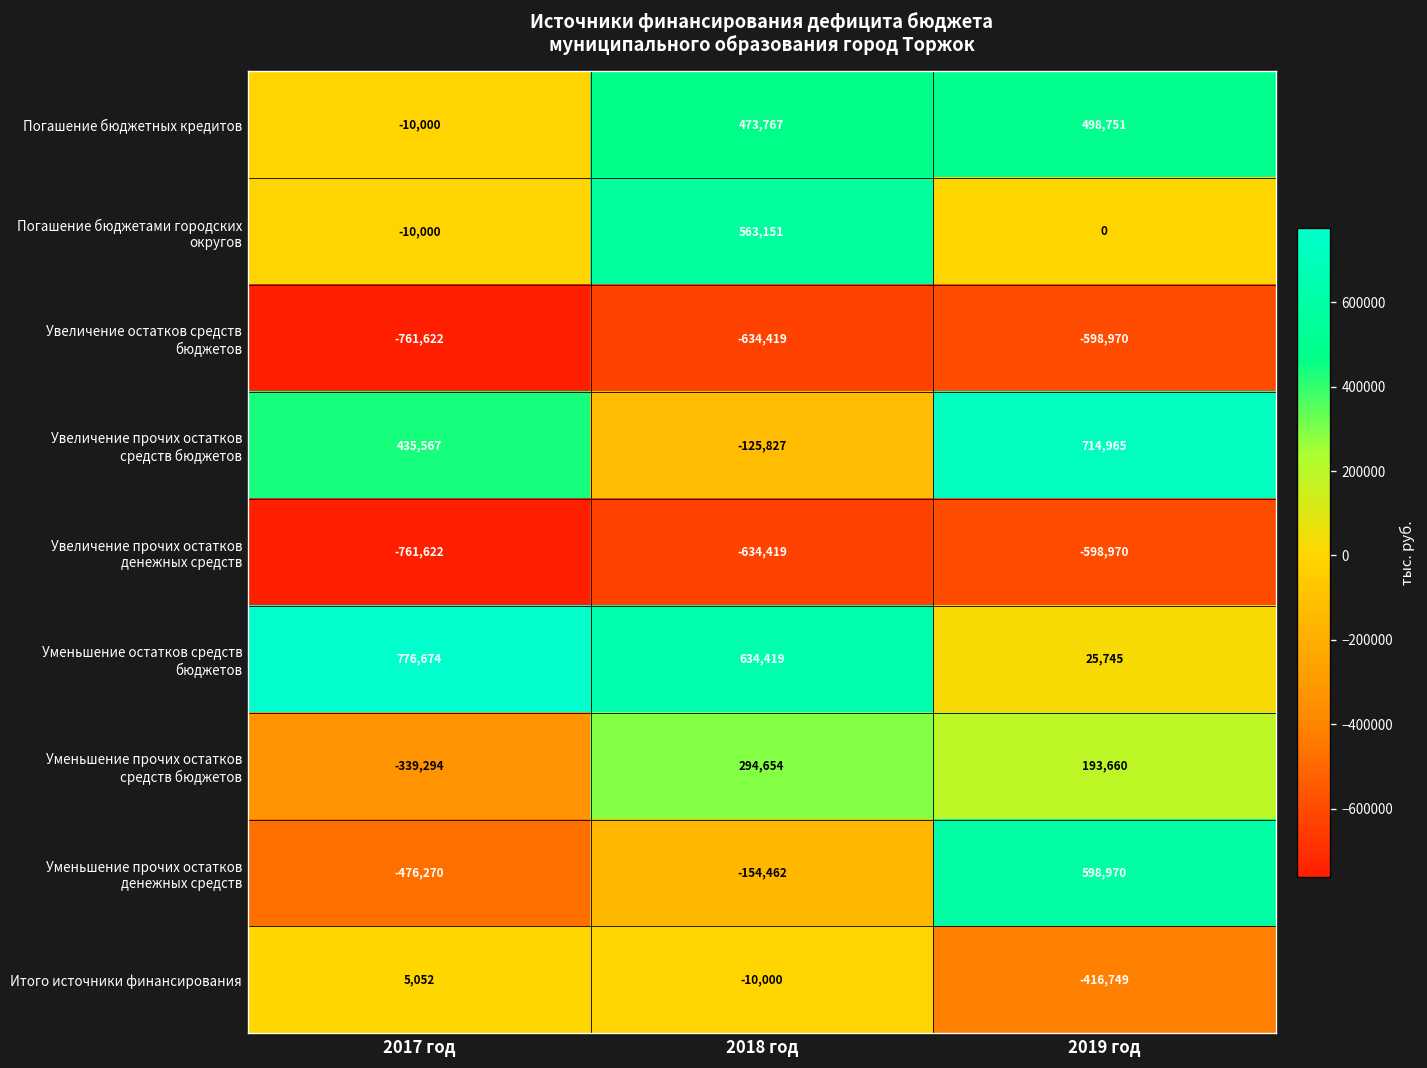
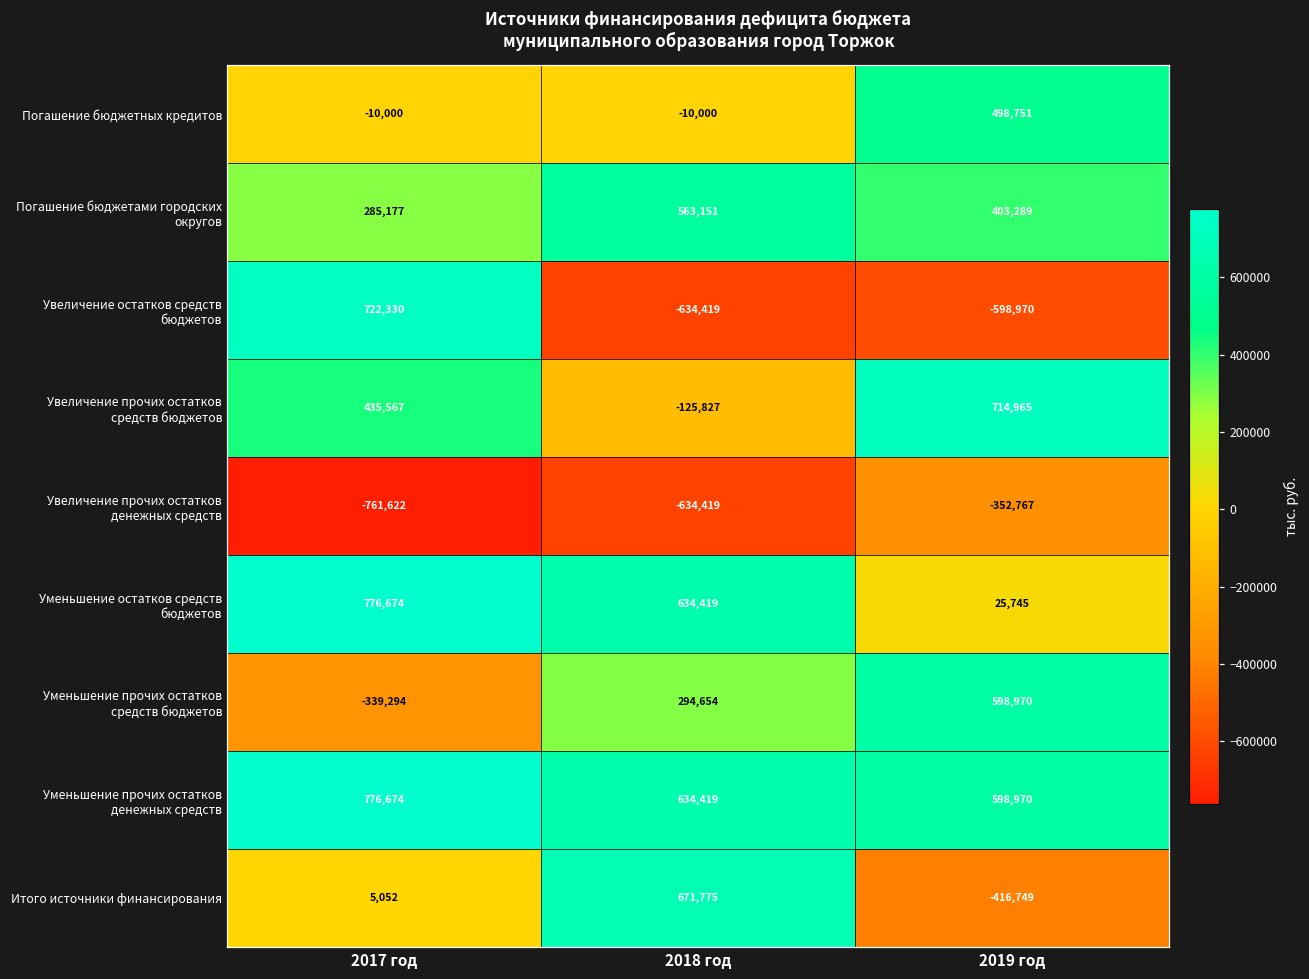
Погашение бюджетных кредитов, 2018 год: 473,767 -> -10,000
Погашение бюджетами городских округов, 2017 год: -10,000 -> 285,177
Погашение бюджетами городских округов, 2019 год: 0 -> 403,289
Увеличение остатков средств бюджетов, 2017 год: -761,622 -> 722,330
Увеличение прочих остатков денежных средств, 2019 год: -598,970 -> -352,767
Уменьшение прочих остатков средств бюджетов, 2019 год: 193,660 -> 598,970
Уменьшение прочих остатков денежных средств, 2017 год: -476,270 -> 776,674
Уменьшение прочих остатков денежных средств, 2018 год: -154,462 -> 634,419
Итого источники финансирования, 2018 год: -10,000 -> 671,775
